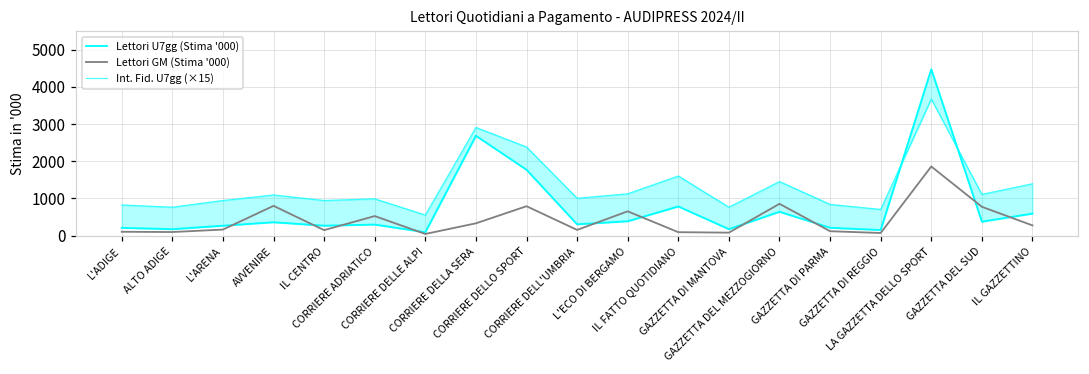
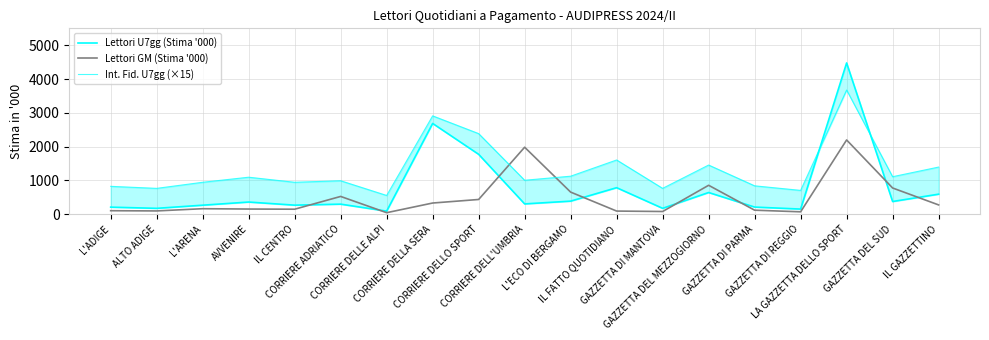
Lettori GM (Stima '000), AVVENIRE: 800 -> 200
Lettori GM (Stima '000), CORRIERE DELLO SPORT: 800 -> 400
Lettori GM (Stima '000), CORRIERE DELL'UMBRIA: 200 -> 2000
Lettori GM (Stima '000), LA GAZZETTA DELLO SPORT: 1900 -> 2200
